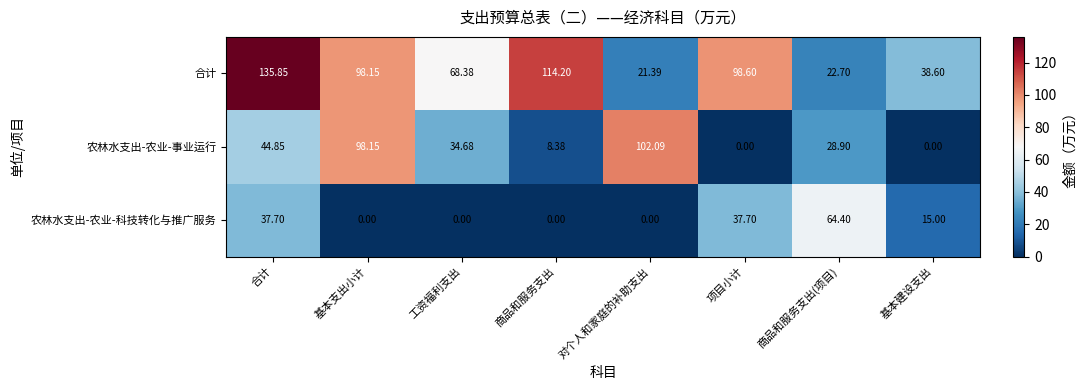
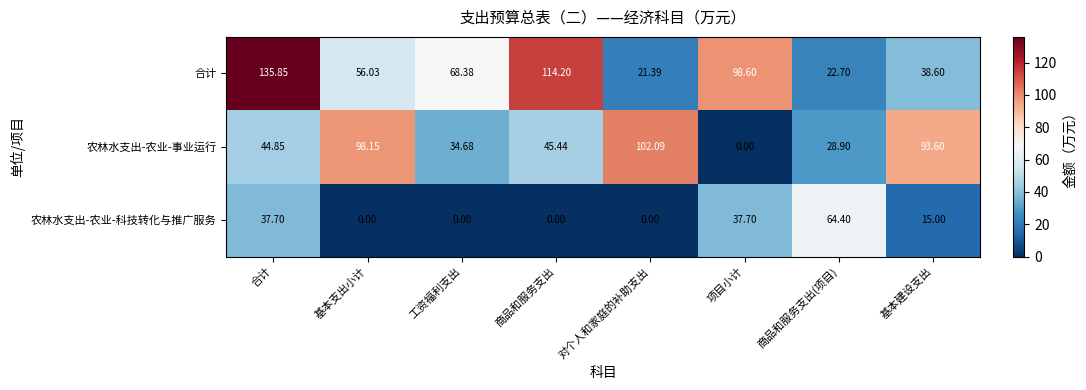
合计, 基本支出小计: 98.15 -> 56.03
农林水支出-农业-事业运行, 商品和服务支出: 8.38 -> 45.44
农林水支出-农业-事业运行, 基本建设支出: 0.00 -> 93.60
